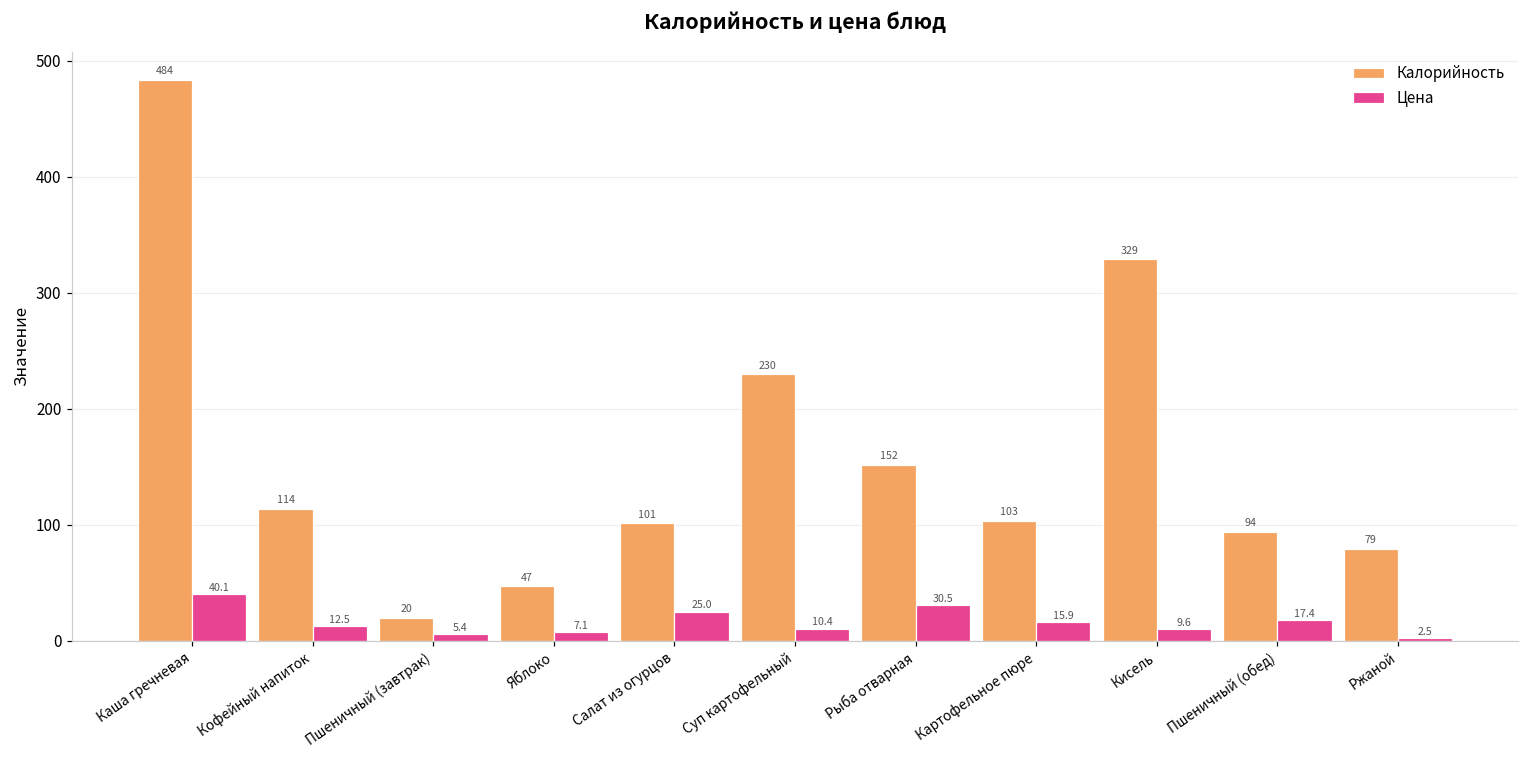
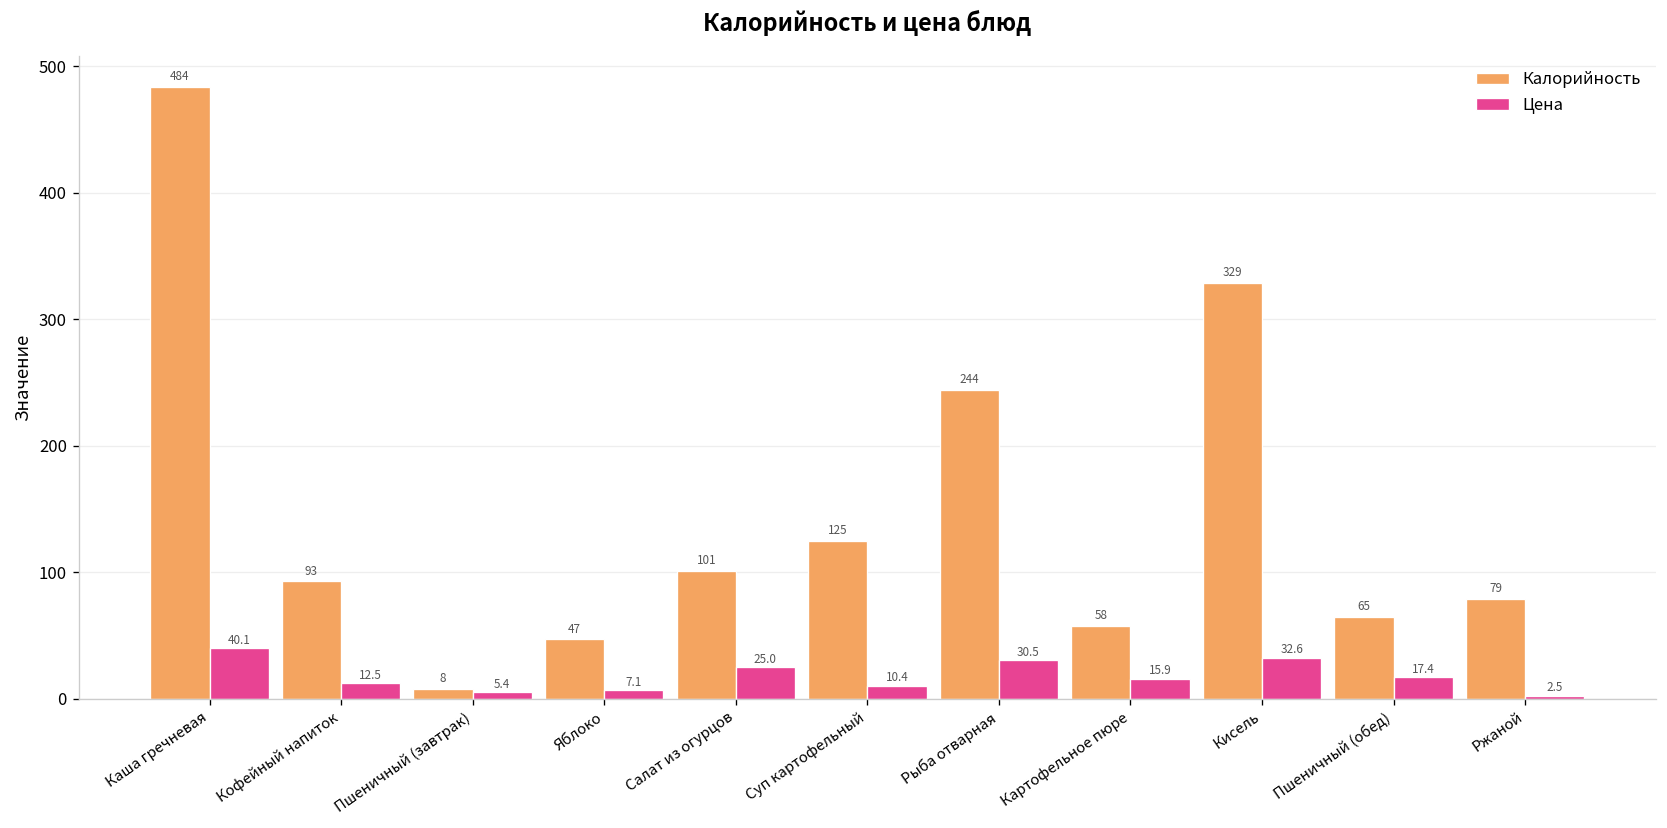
Калорийность, Кофейный напиток: 114 -> 93
Калорийность, Пшеничный (завтрак): 20 -> 8
Калорийность, Суп картофельный: 230 -> 125
Калорийность, Рыба отварная: 152 -> 244
Калорийность, Картофельное пюре: 103 -> 58
Цена, Кисель: 9.6 -> 32.6
Калорийность, Пшеничный (обед): 94 -> 65
